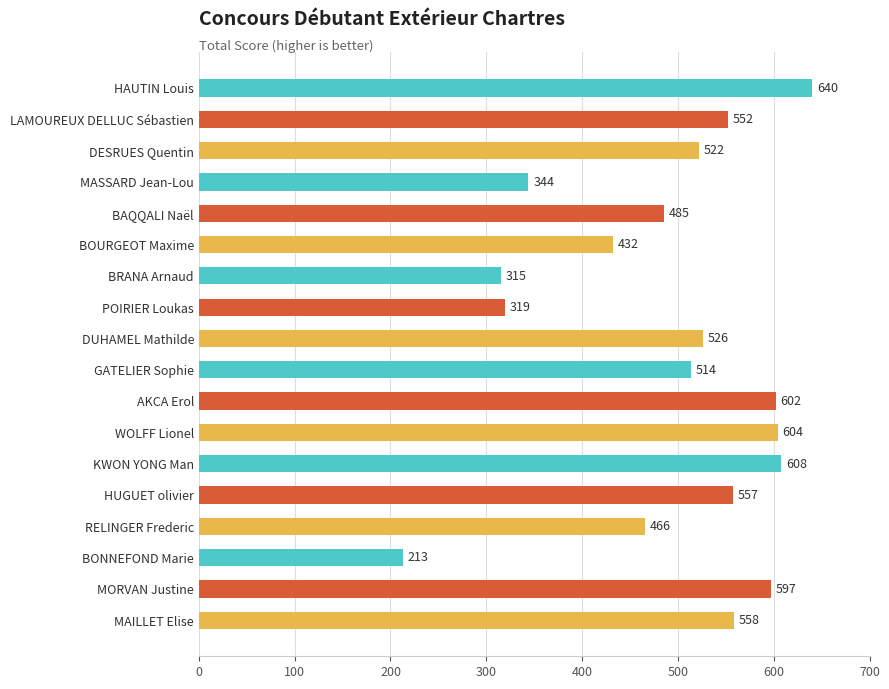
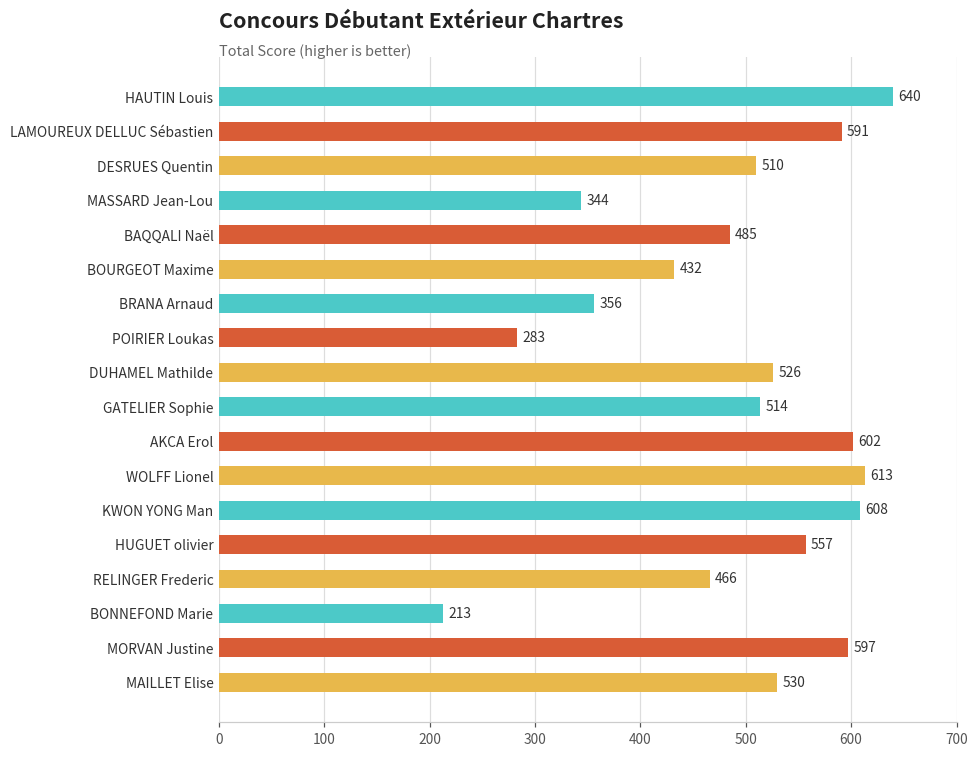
LAMOUREUX DELLUC Sébastien: 552 -> 591
DESRUES Quentin: 522 -> 510
BRANA Arnaud: 315 -> 356
POIRIER Loukas: 319 -> 283
WOLFF Lionel: 604 -> 613
MAILLET Elise: 558 -> 530
